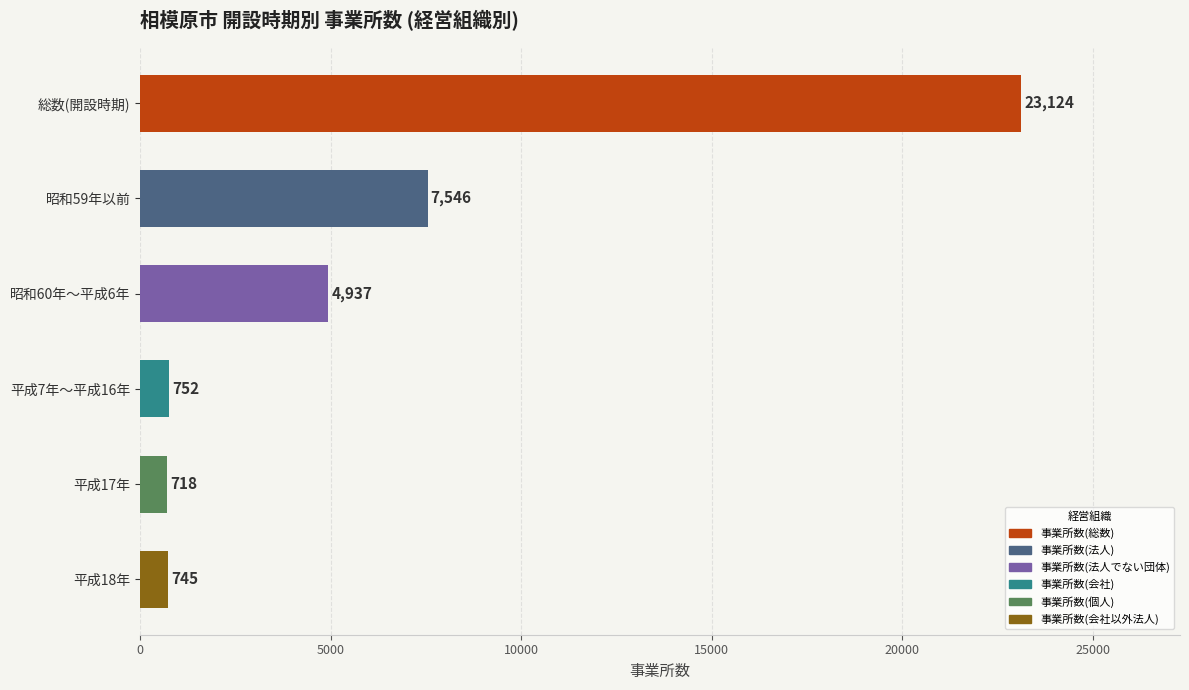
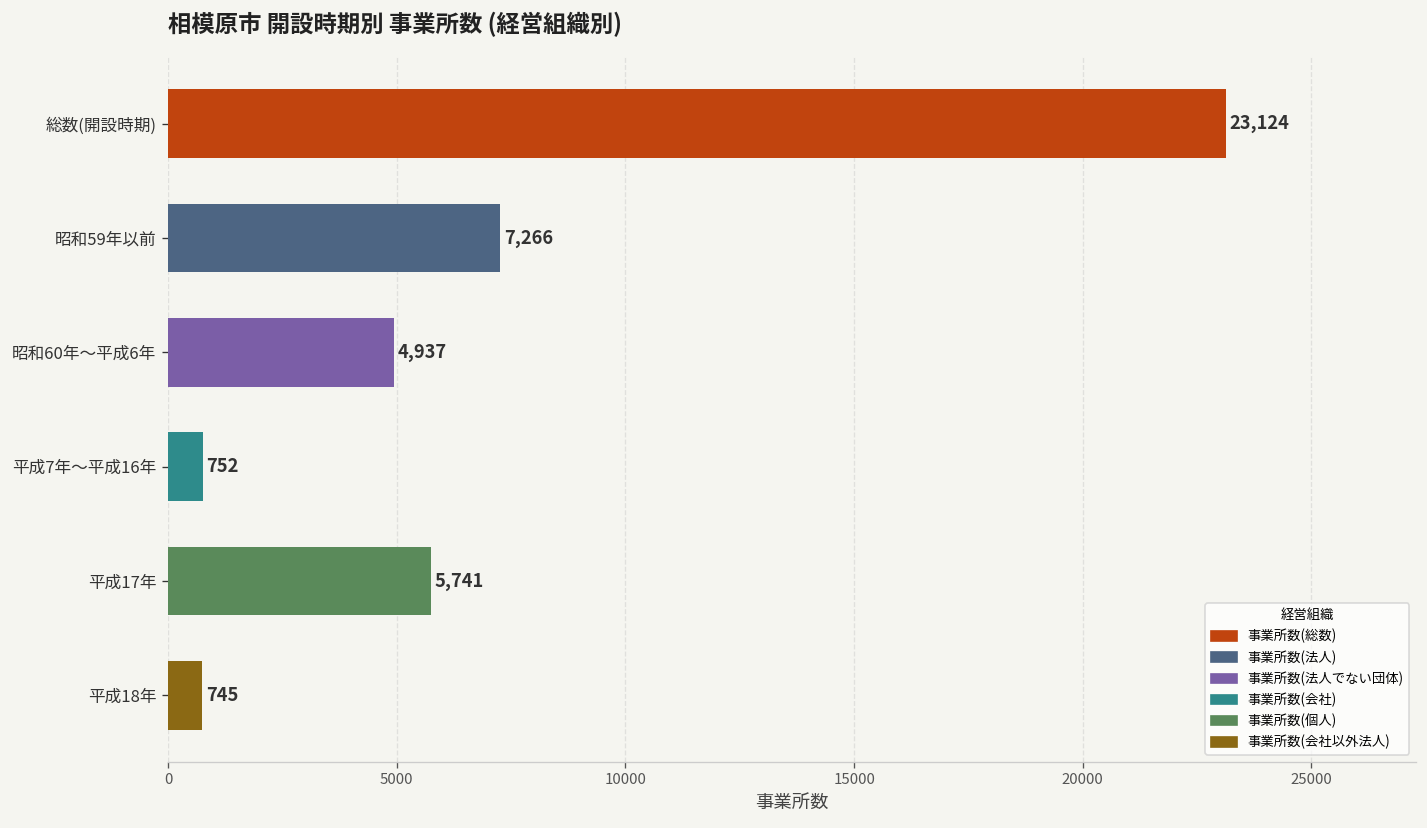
昭和59年以前: 7,546 -> 7,266
平成17年: 718 -> 5,741
